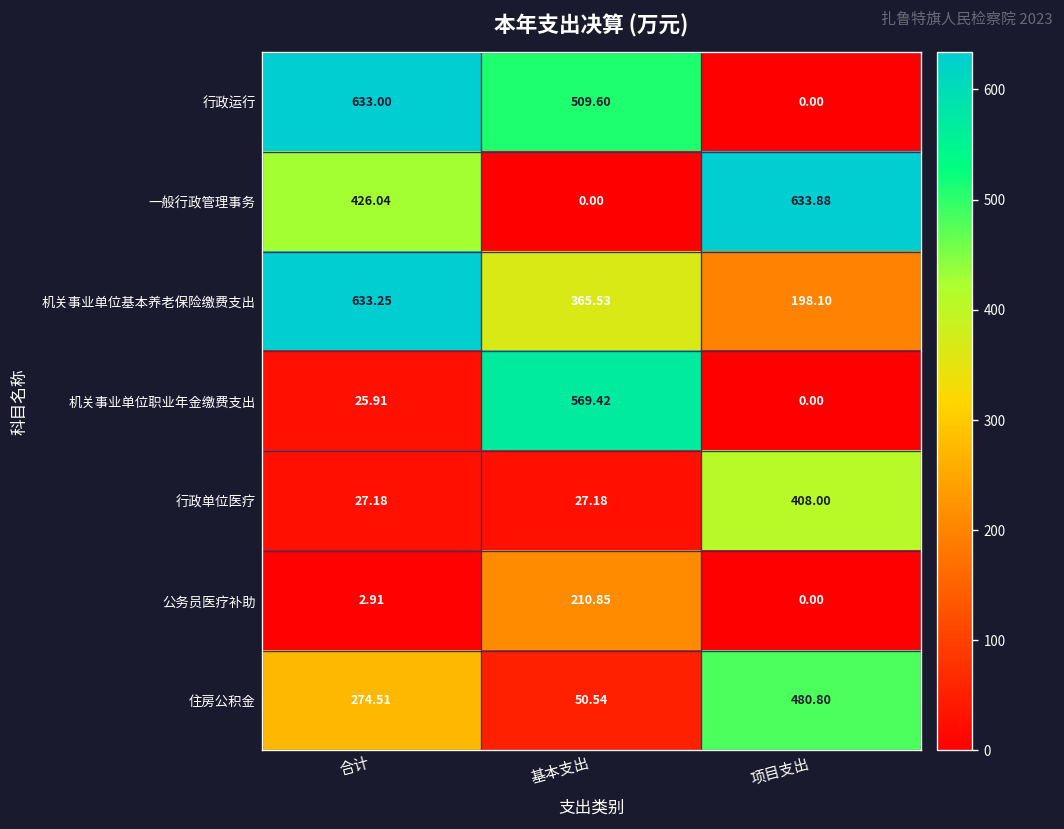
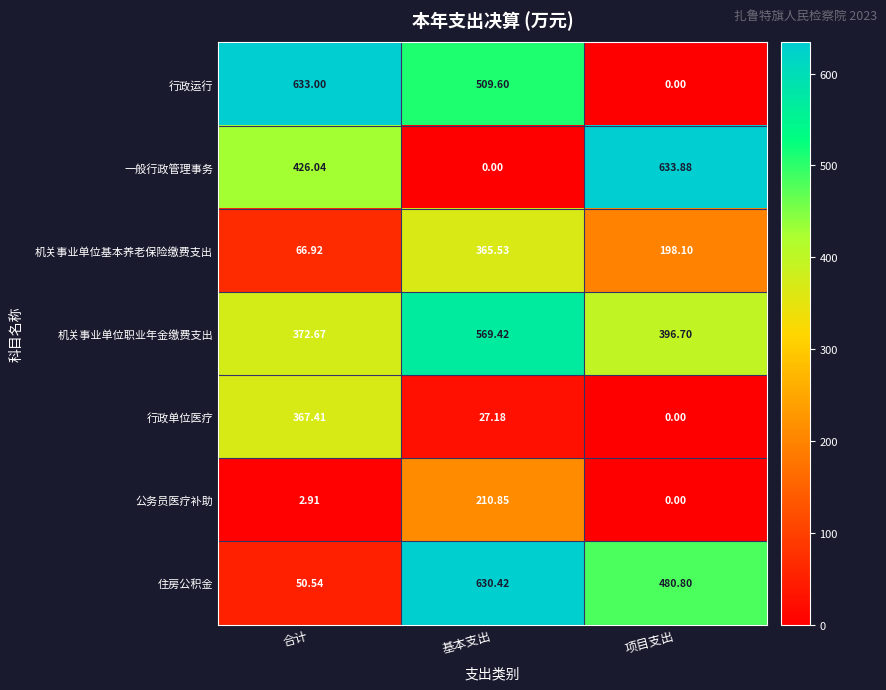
机关事业单位基本养老保险缴费支出, 合计: 633.25 -> 66.92
机关事业单位职业年金缴费支出, 合计: 25.91 -> 372.67
机关事业单位职业年金缴费支出, 项目支出: 0.00 -> 396.70
行政单位医疗, 合计: 27.18 -> 367.41
行政单位医疗, 项目支出: 408.00 -> 0.00
住房公积金, 合计: 274.51 -> 50.54
住房公积金, 基本支出: 50.54 -> 630.42
